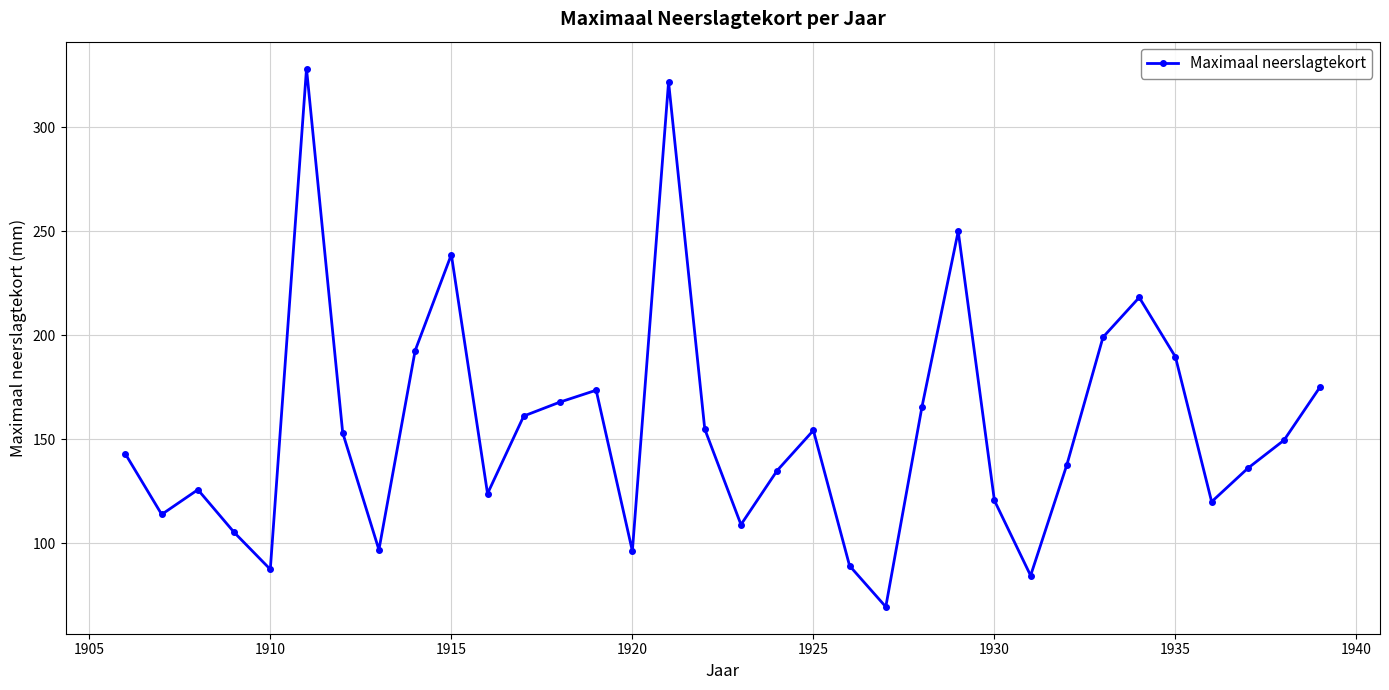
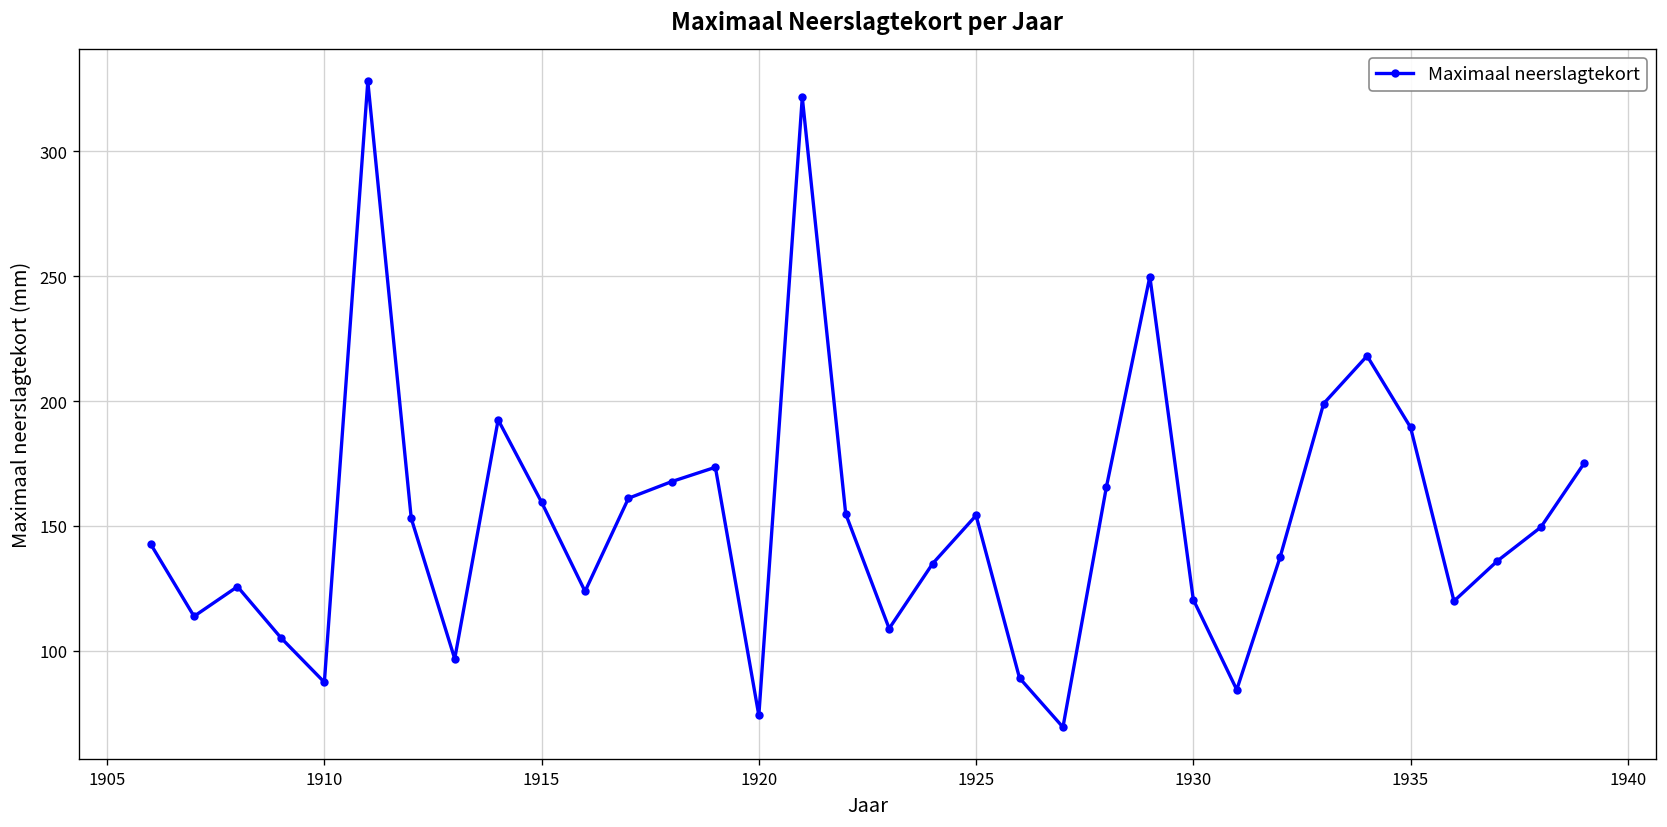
1915: 239 -> 160
1920: 96 -> 74
